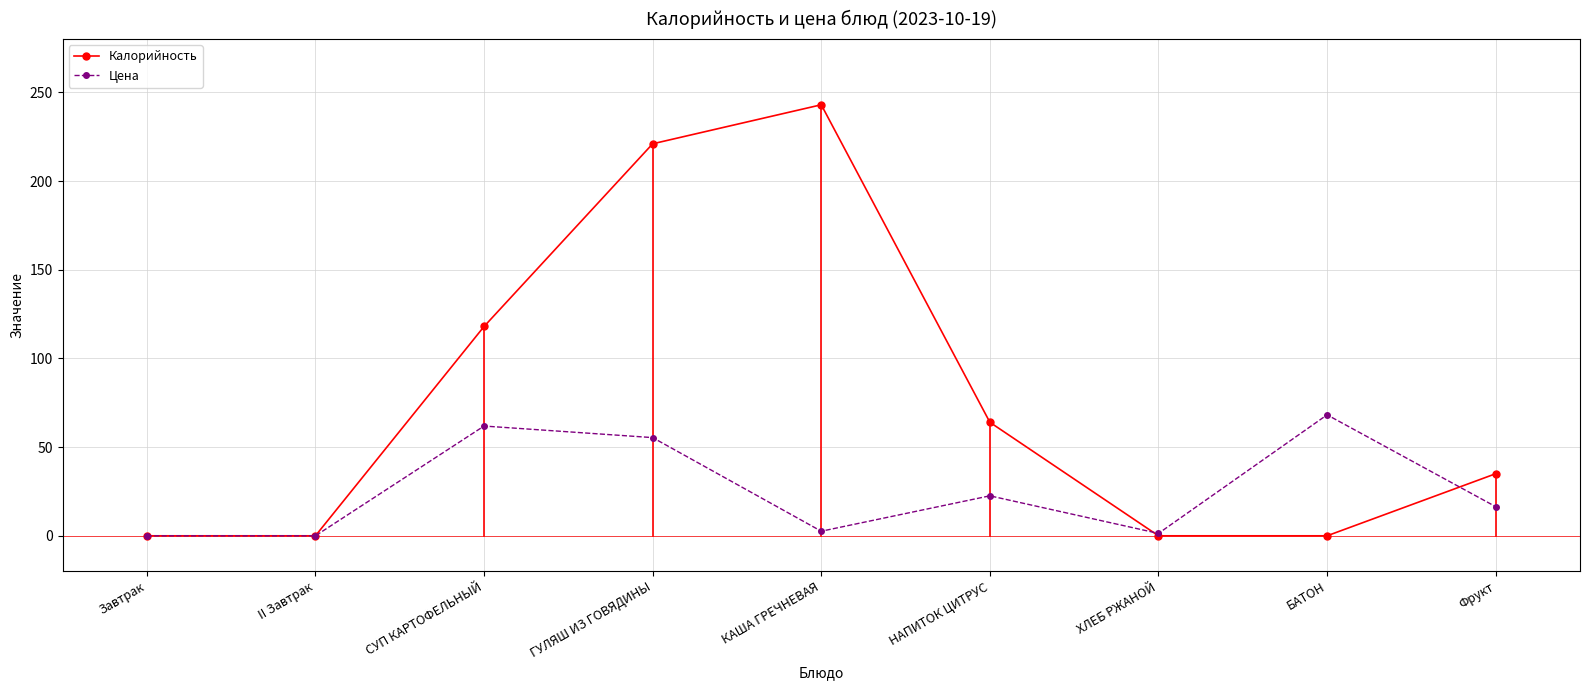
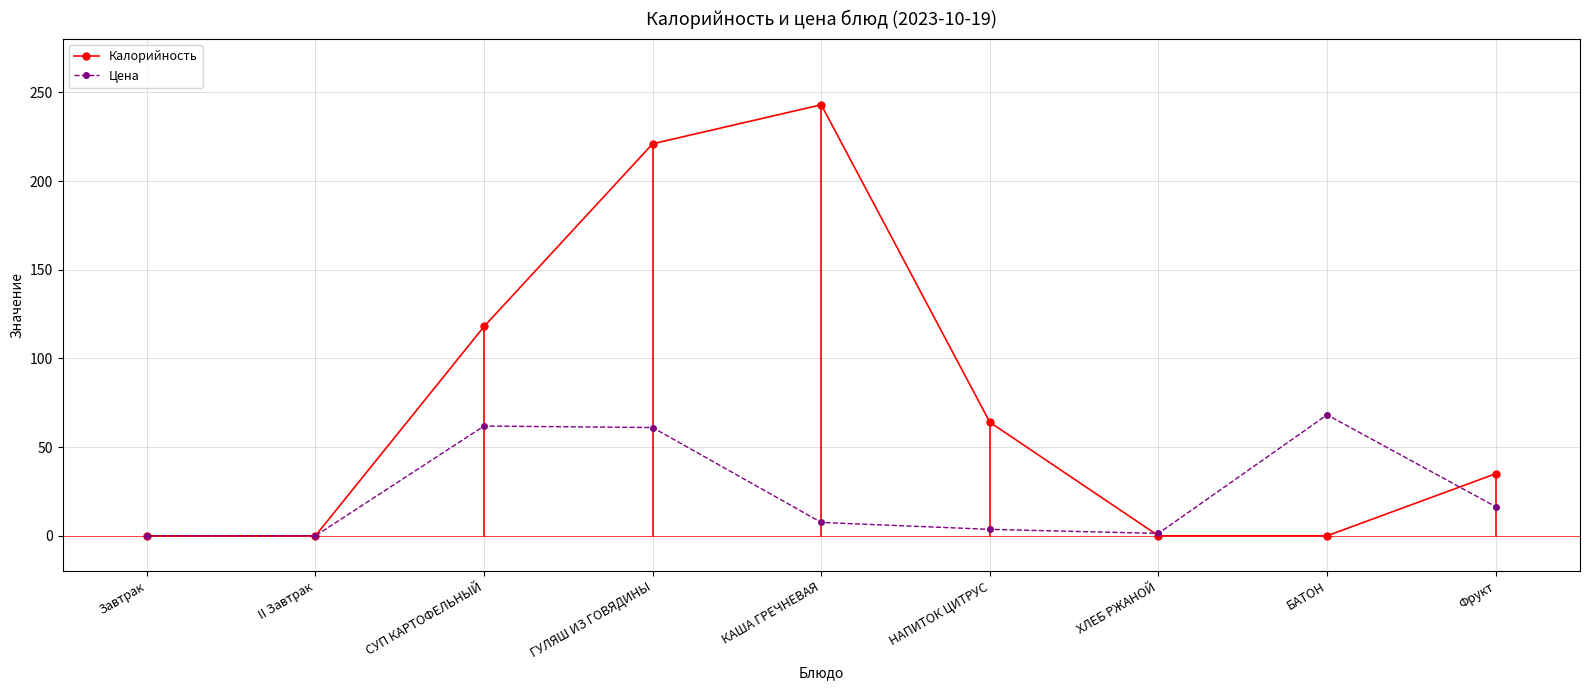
Цена, ГУЛЯШ ИЗ ГОВЯДИНЫ: 55 -> 61
Цена, КАША ГРЕЧНЕВАЯ: 3 -> 8
Цена, НАПИТОК ЦИТРУС: 23 -> 4
